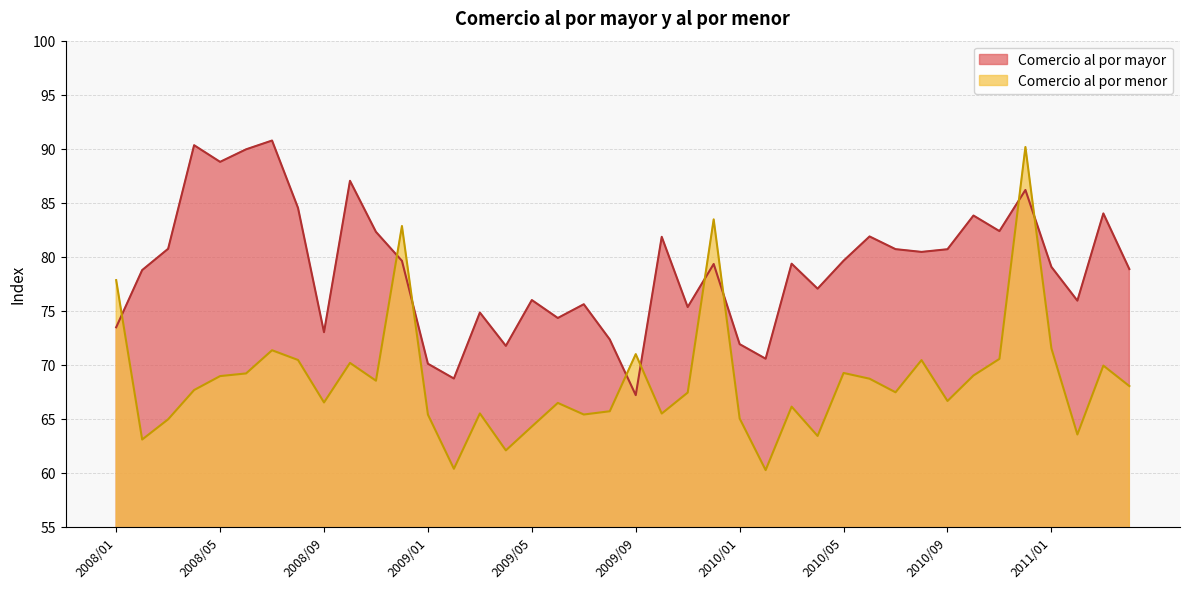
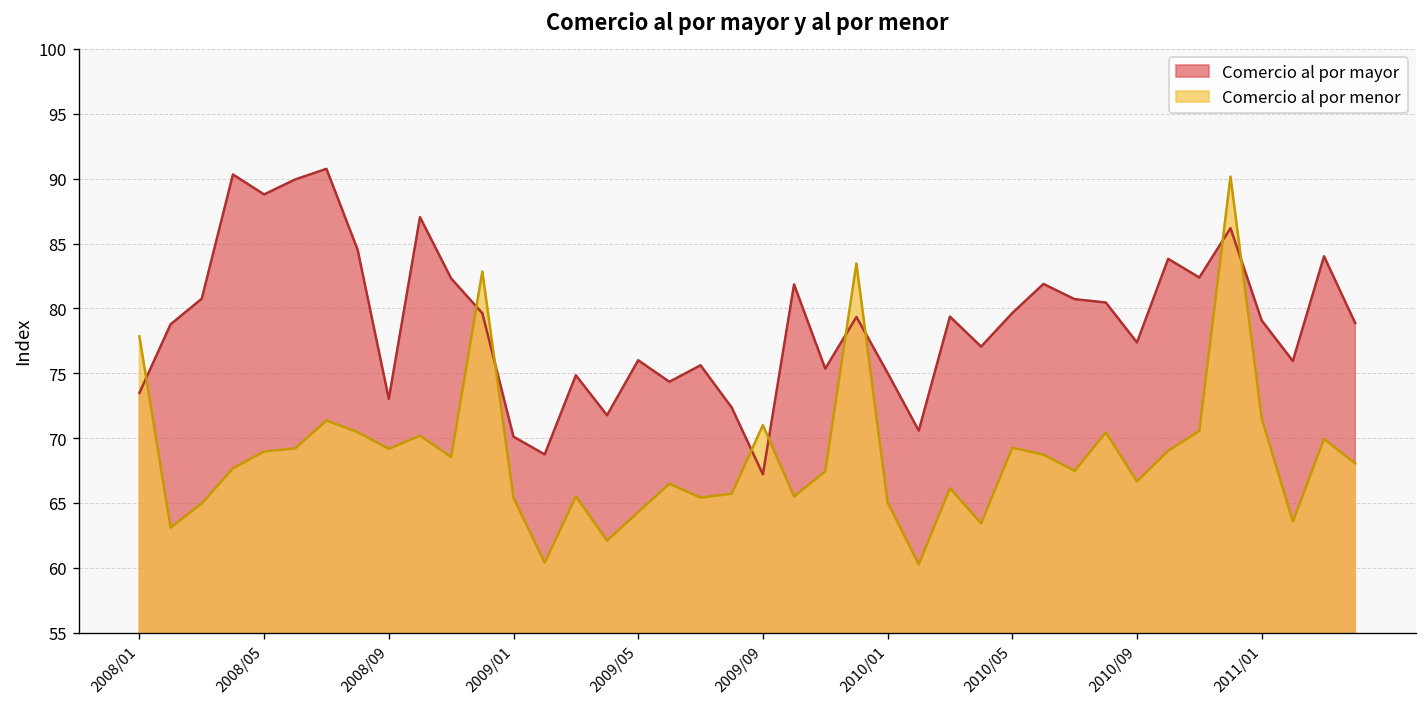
Comercio al por menor, 2008/09: 66.5 -> 69.2
Comercio al por mayor, 2010/01: 71.9 -> 75.0
Comercio al por mayor, 2010/09: 80.7 -> 77.4
